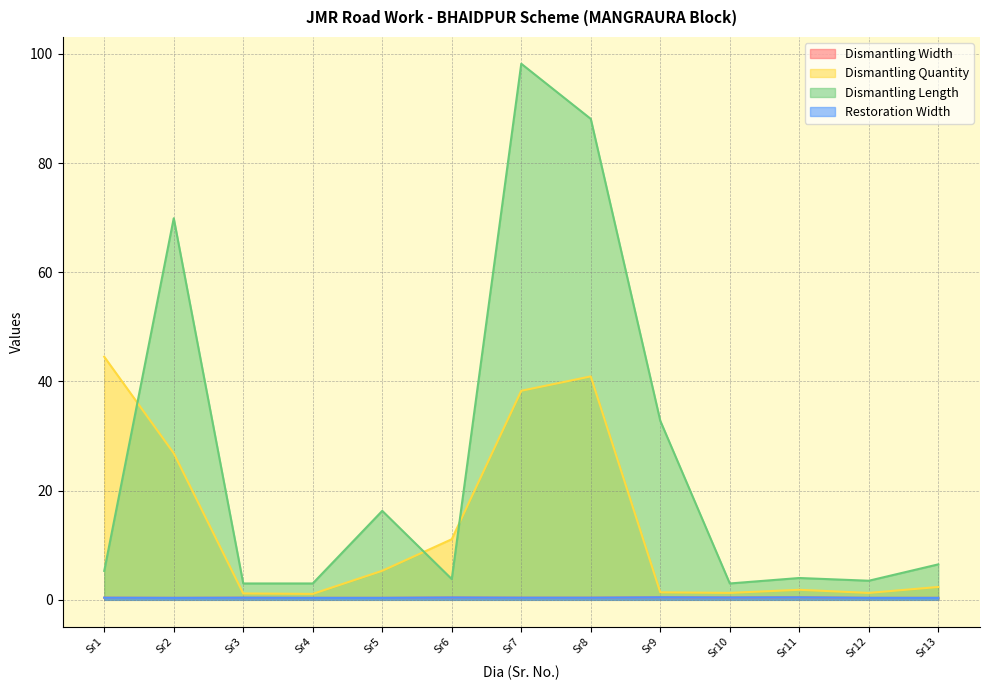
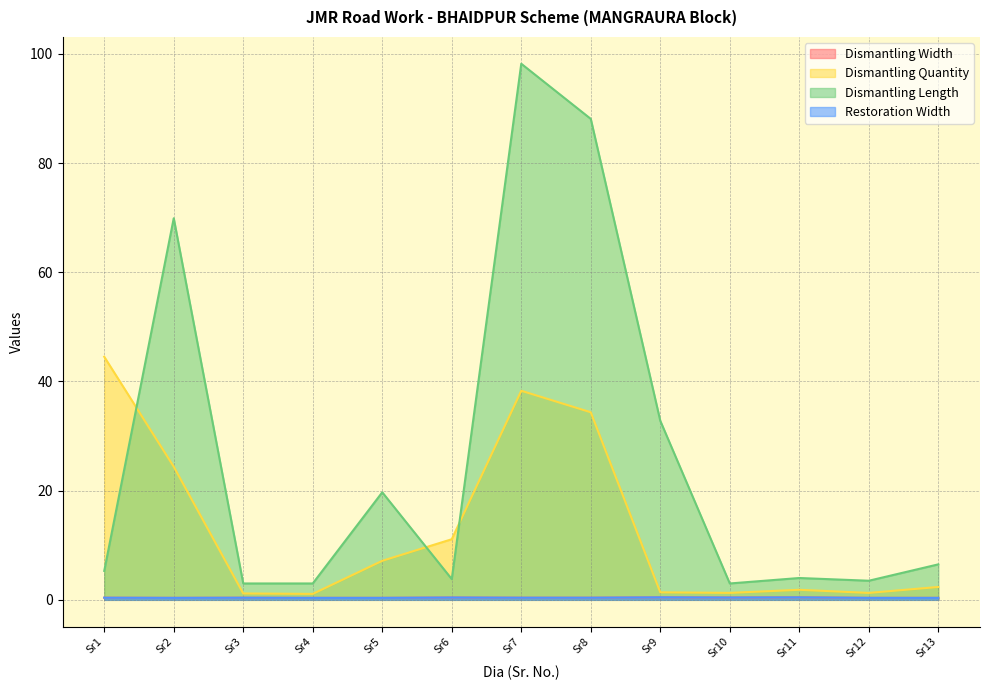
Dismantling Quantity, Sr2: 27 -> 24
Dismantling Quantity, Sr5: 5 -> 7
Dismantling Length, Sr5: 16 -> 20
Dismantling Quantity, Sr8: 41 -> 34
